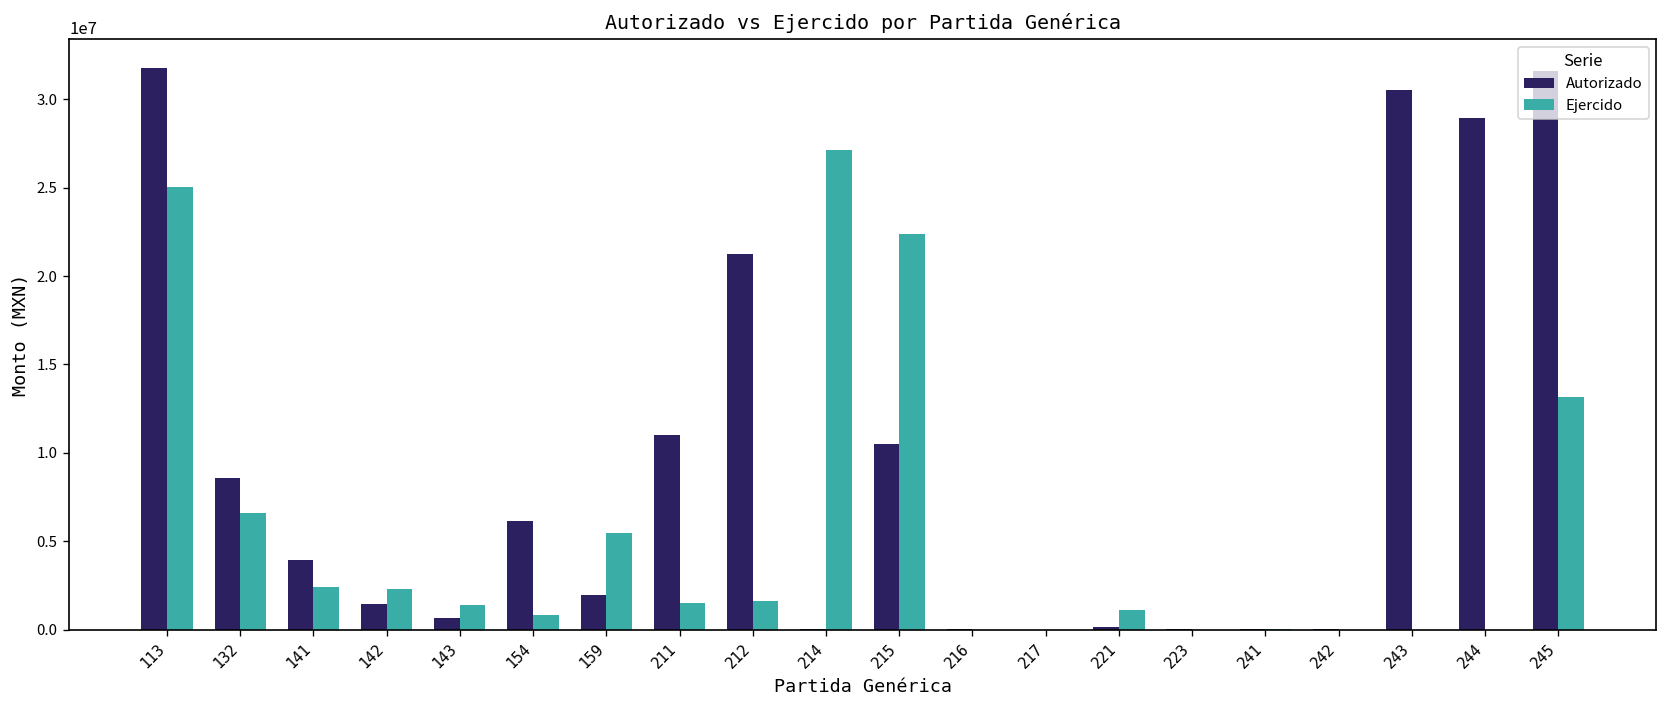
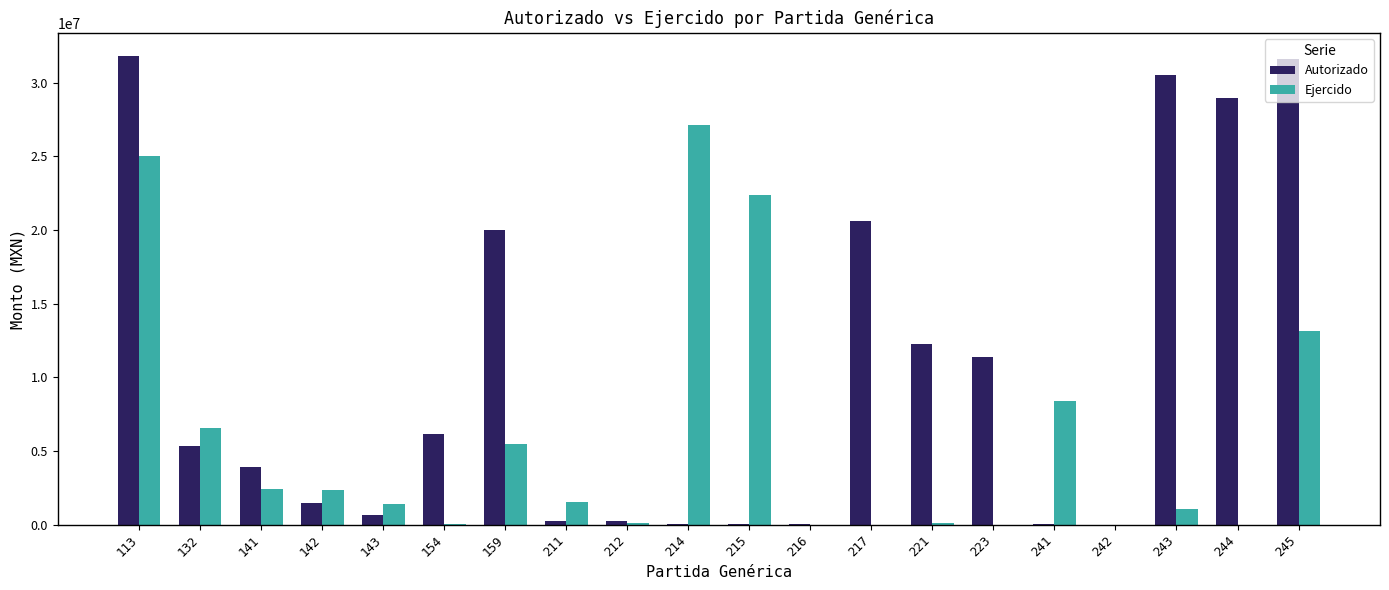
Autorizado, 132: 8600000 -> 5400000
Ejercido, 154: 800000 -> 0
Autorizado, 159: 2000000 -> 20000000
Autorizado, 211: 11000000 -> 200000
Autorizado, 212: 21200000 -> 200000
Ejercido, 212: 1600000 -> 100000
Autorizado, 215: 10500000 -> 0
Autorizado, 217: 0 -> 20600000
Autorizado, 221: 200000 -> 12200000
Ejercido, 221: 1100000 -> 100000
Autorizado, 223: 0 -> 11400000
Ejercido, 241: 0 -> 8400000
Ejercido, 243: 0 -> 1000000
